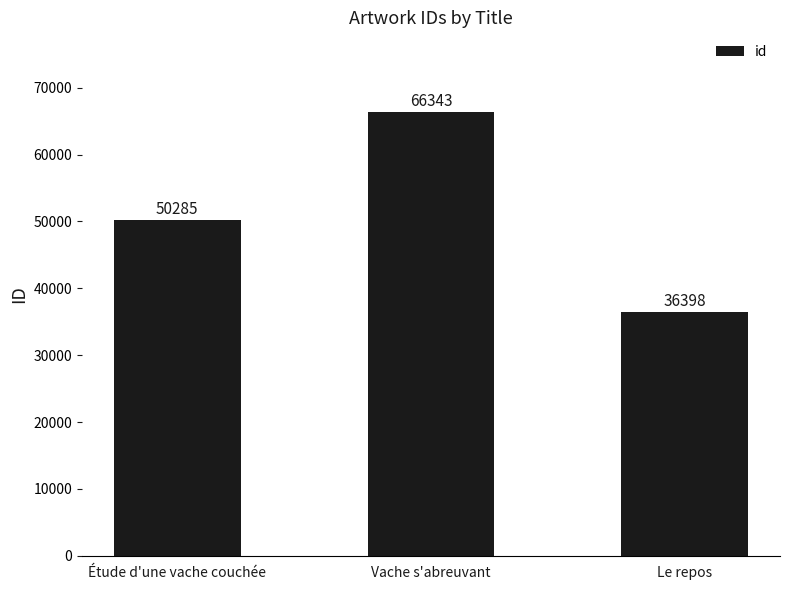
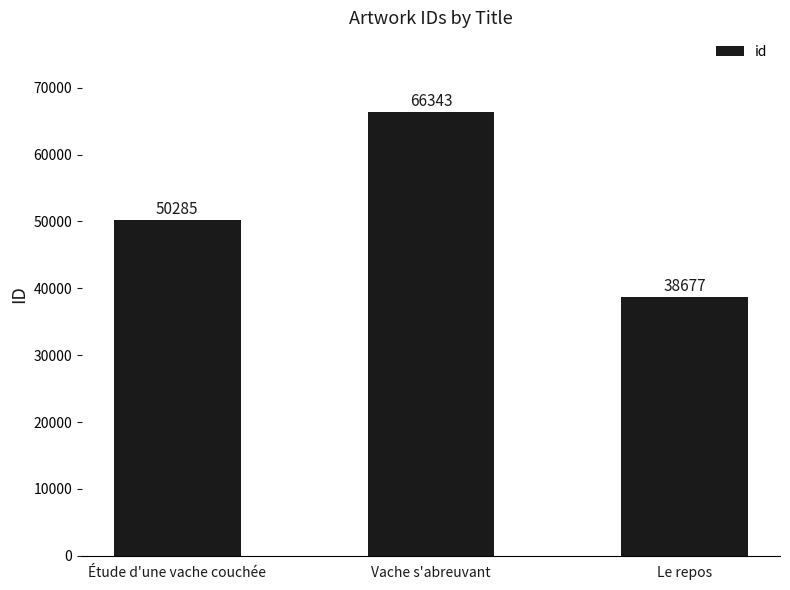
Le repos: 36398 -> 38677
